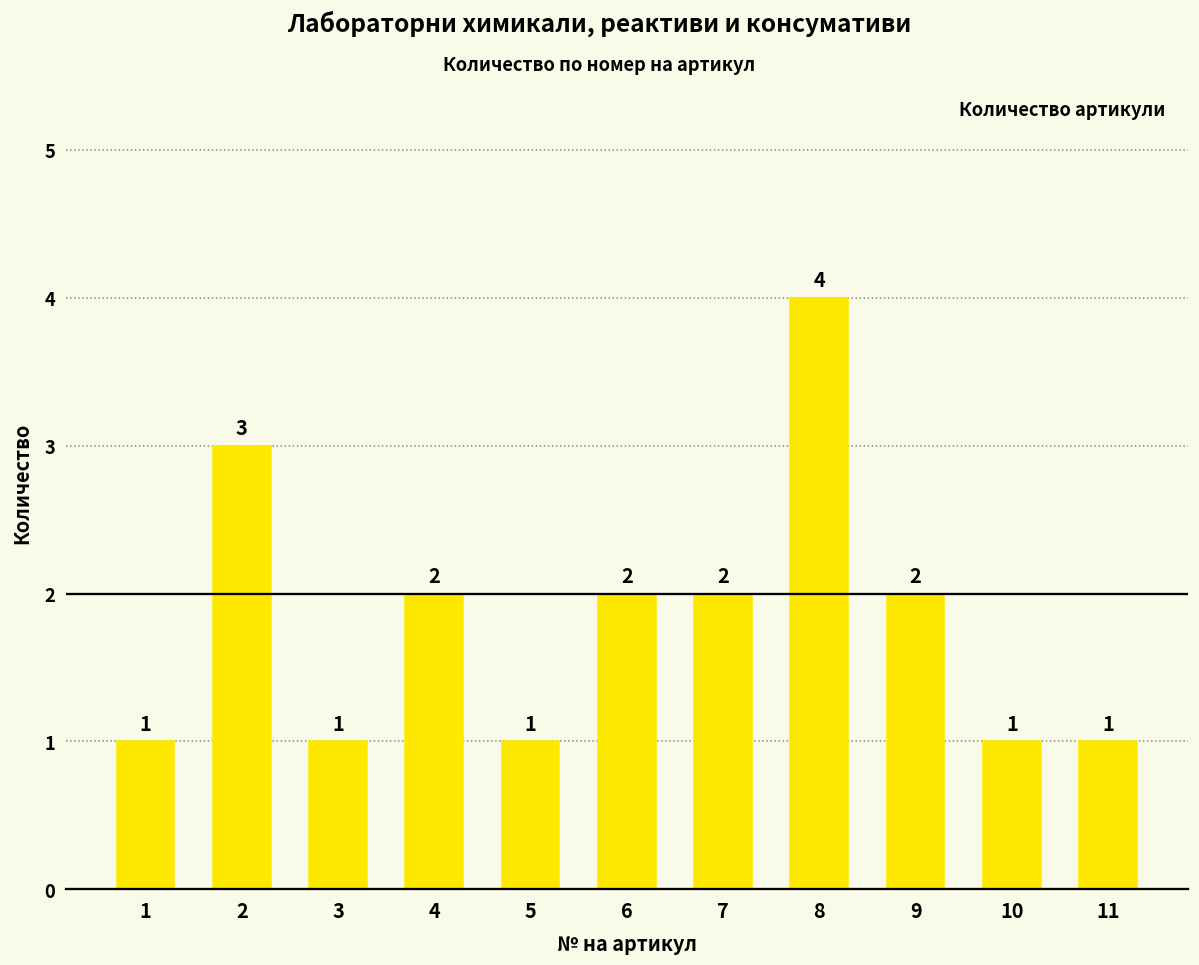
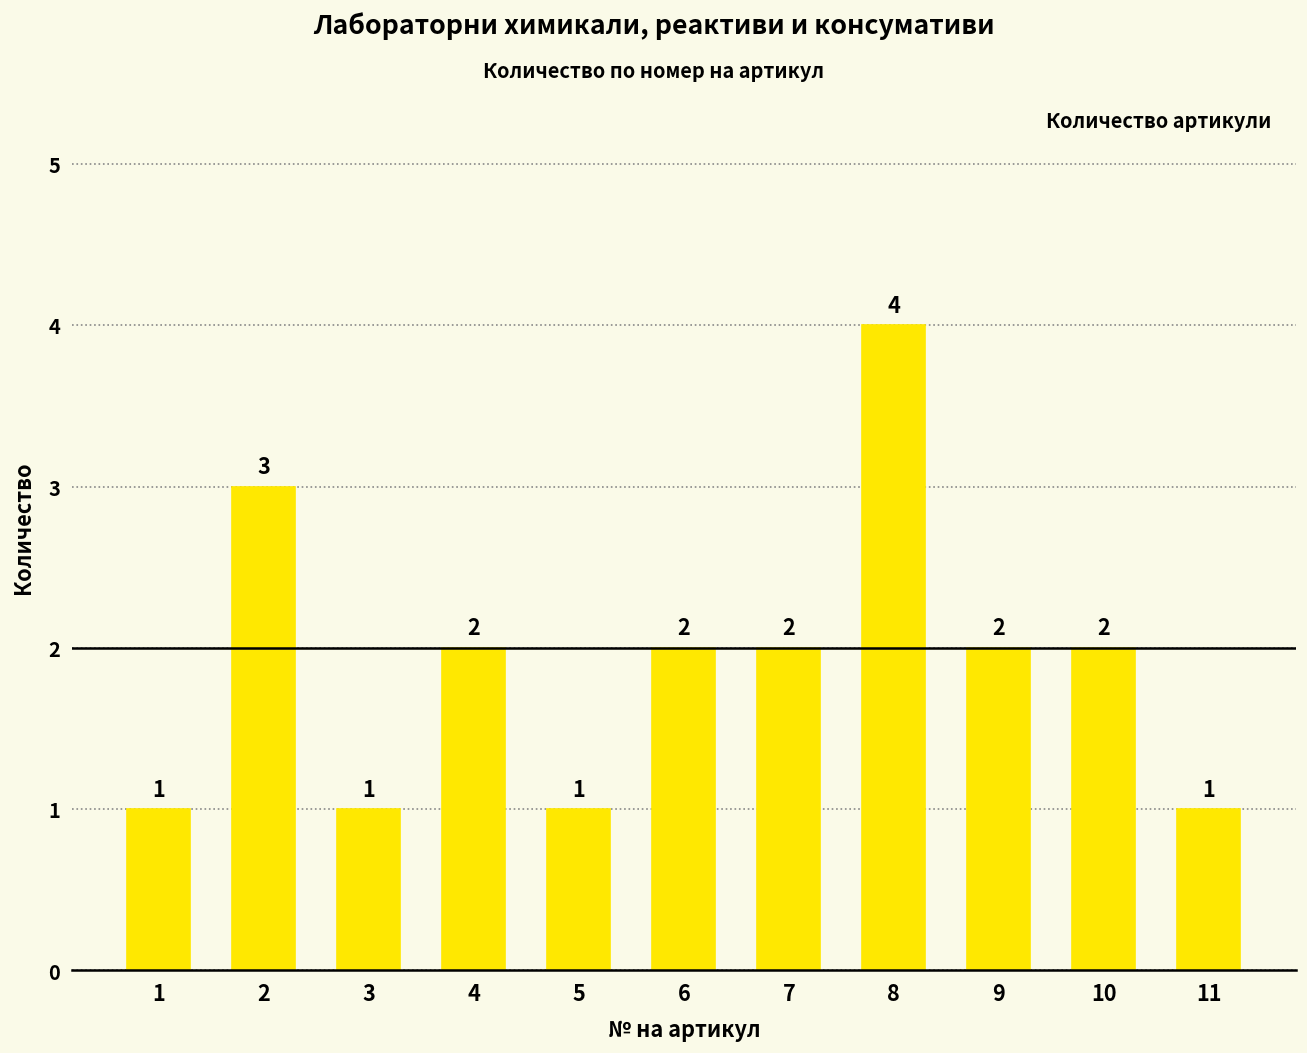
10: 1 -> 2
